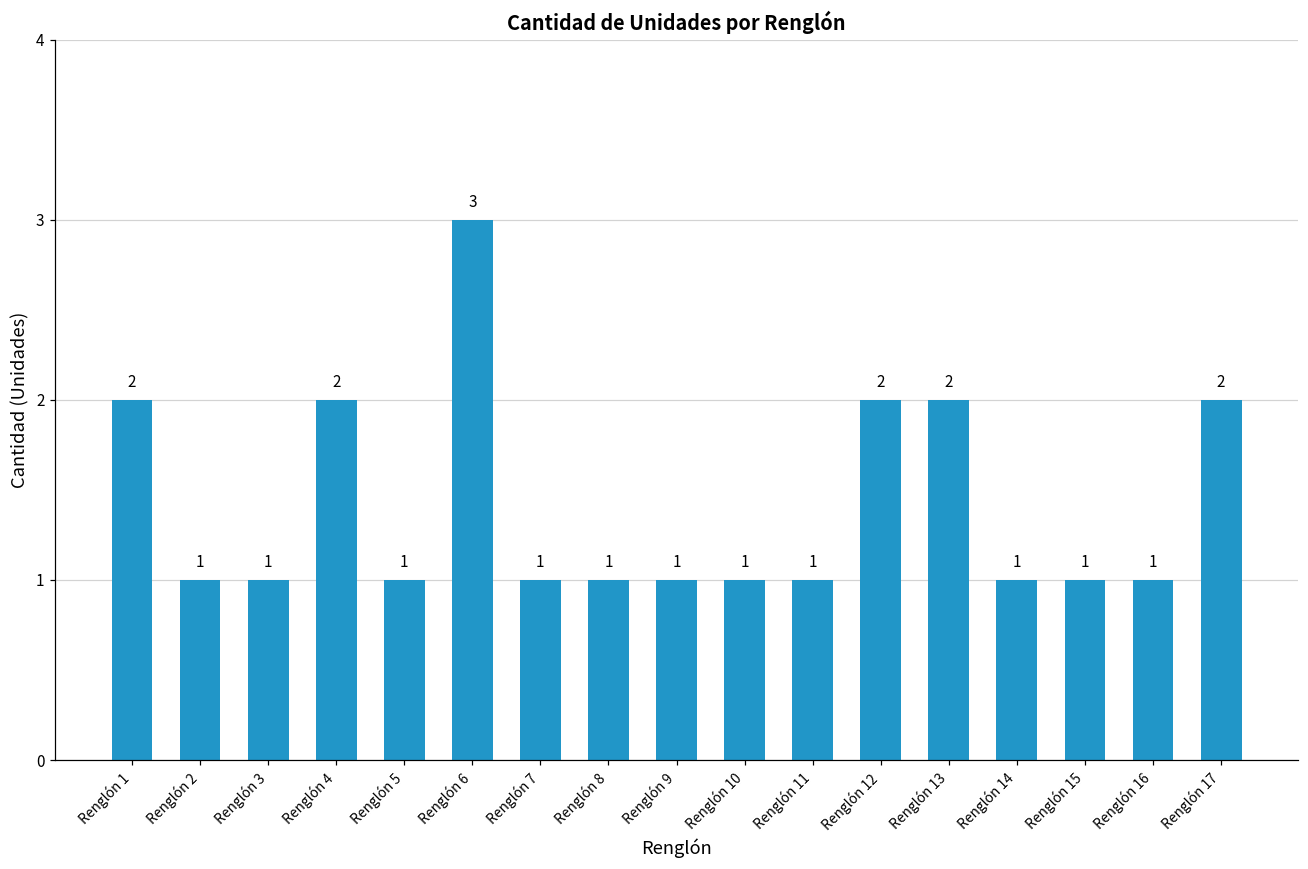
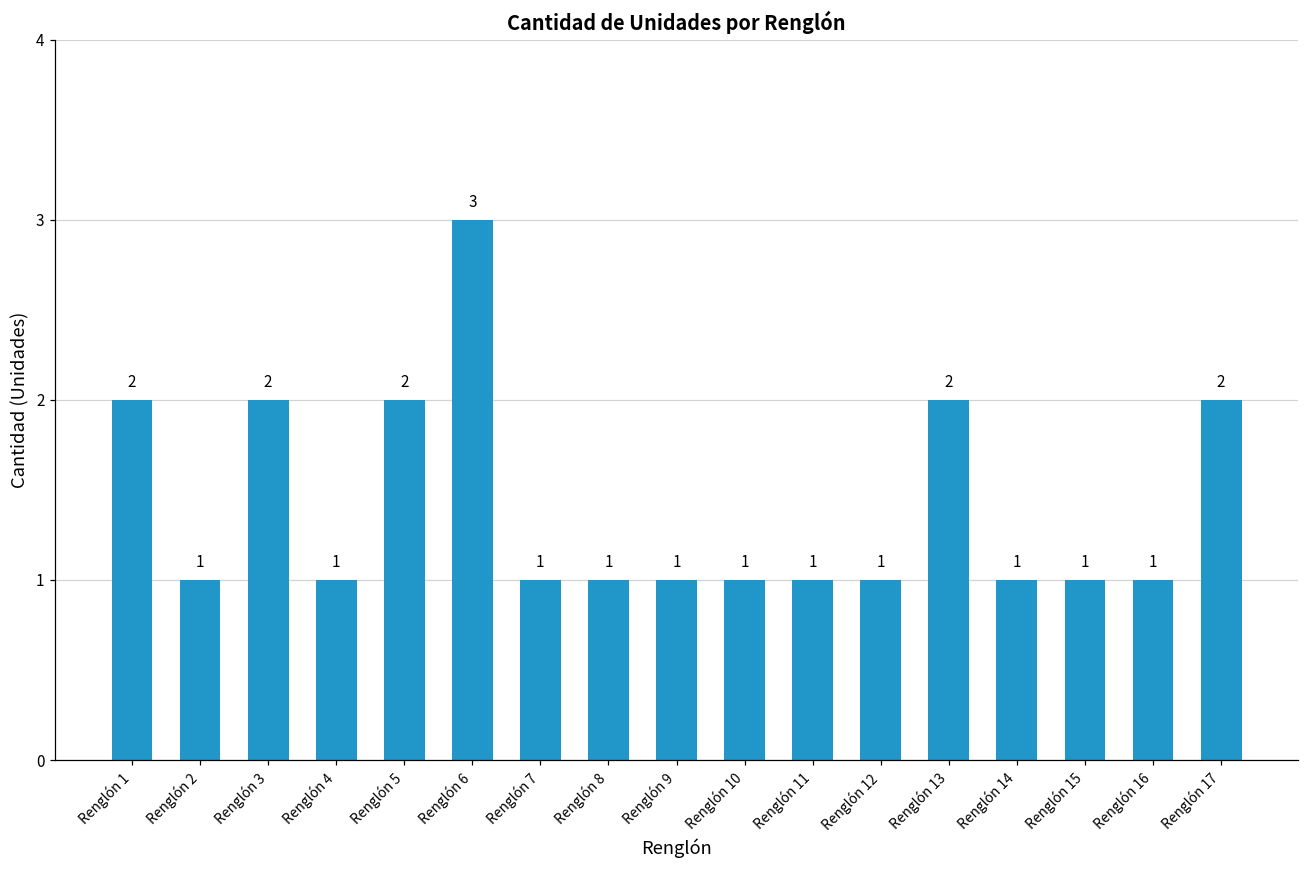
Renglón 3: 1 -> 2
Renglón 4: 2 -> 1
Renglón 5: 1 -> 2
Renglón 12: 2 -> 1
